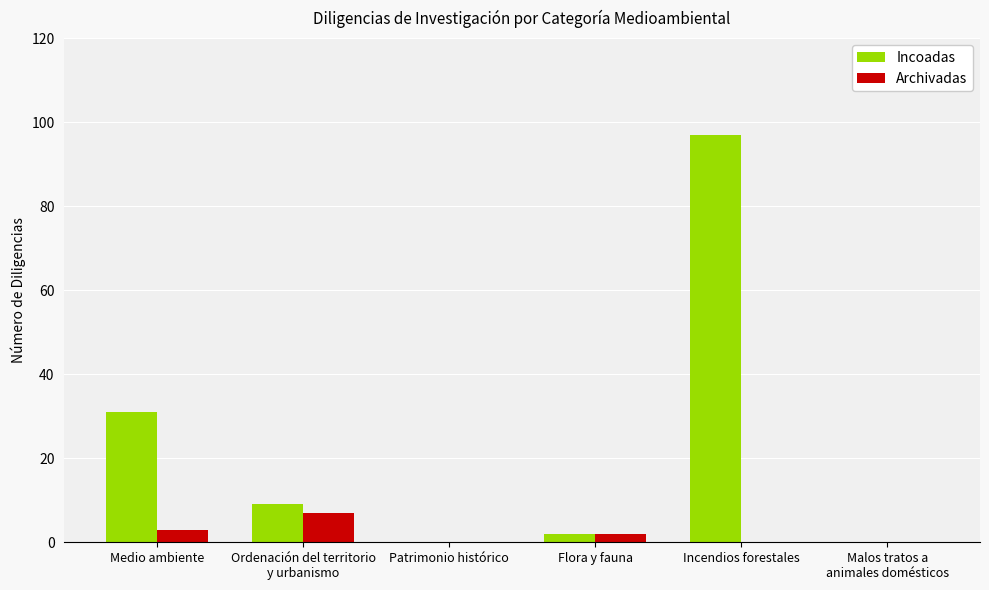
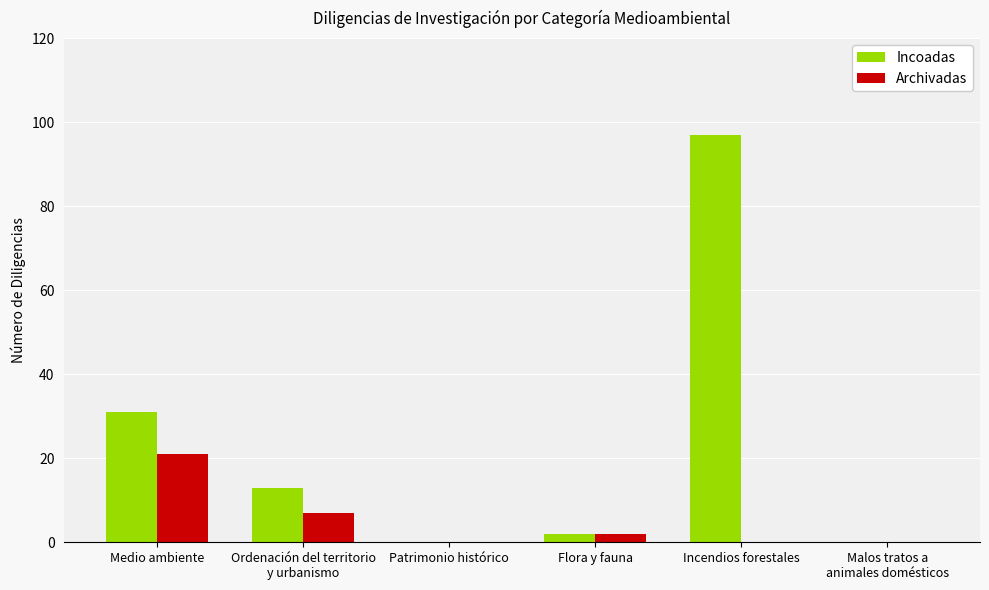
Archivadas, Medio ambiente: 3 -> 21
Incoadas, Ordenación del territorio y urbanismo: 9 -> 13
